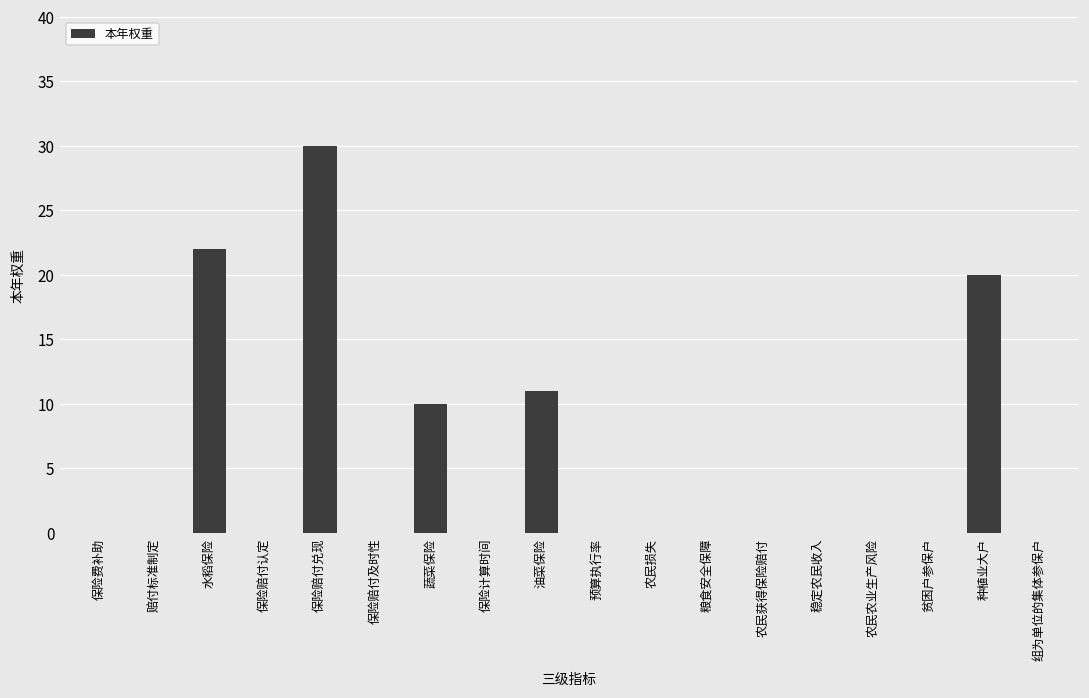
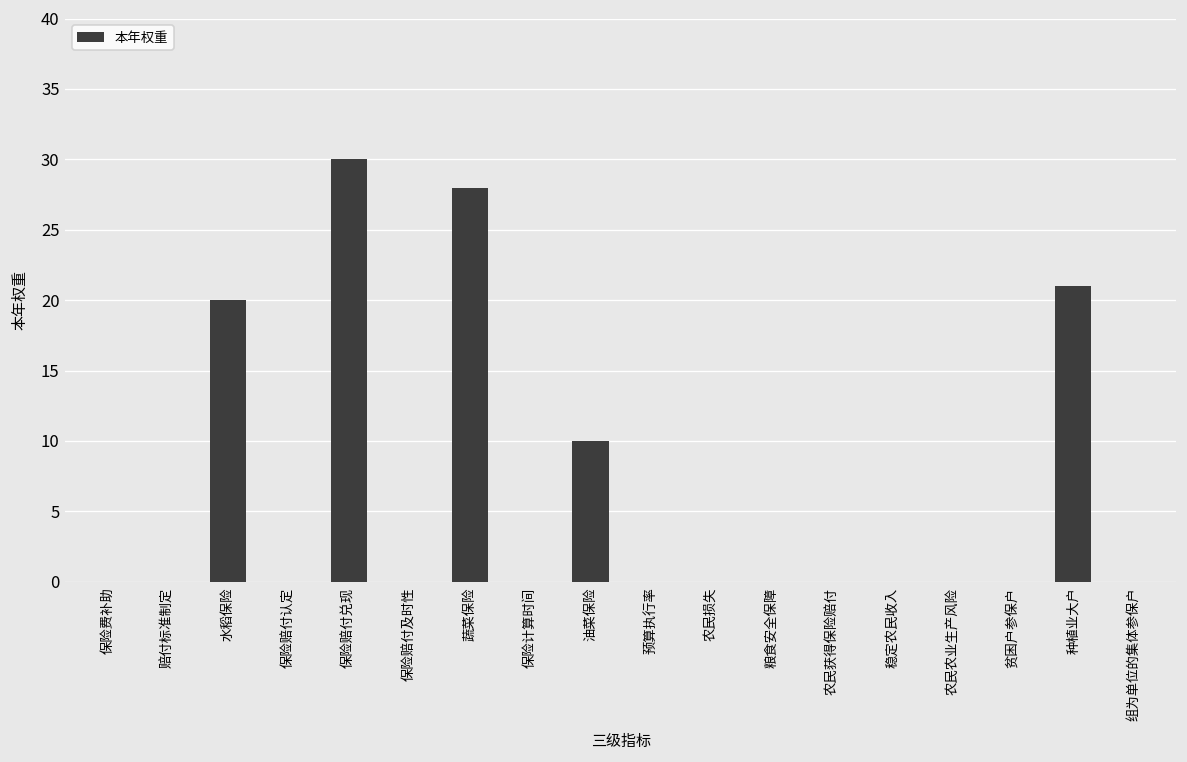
水稻保险: 22 -> 20
蔬菜保险: 10 -> 28
油菜保险: 11 -> 10
种植业大户: 20 -> 21
